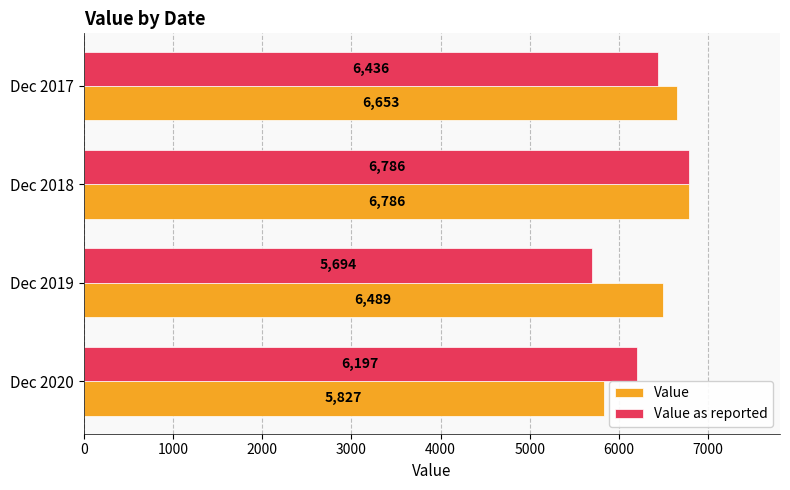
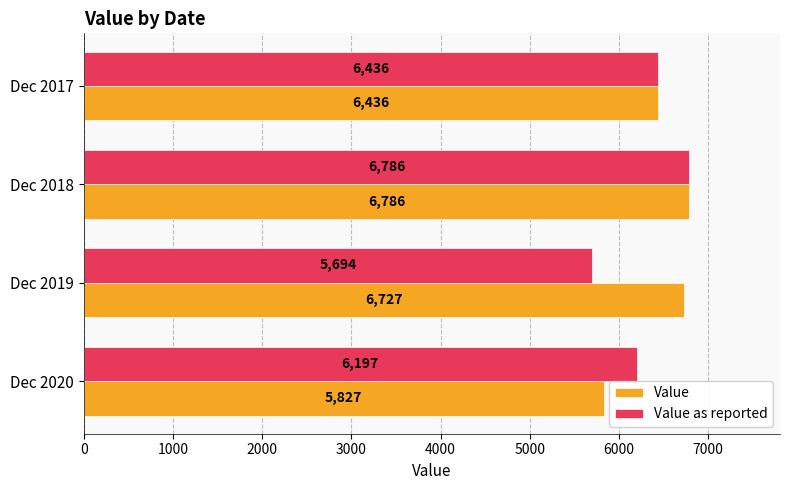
Value, Dec 2017: 6,653 -> 6,436
Value, Dec 2019: 6,489 -> 6,727
